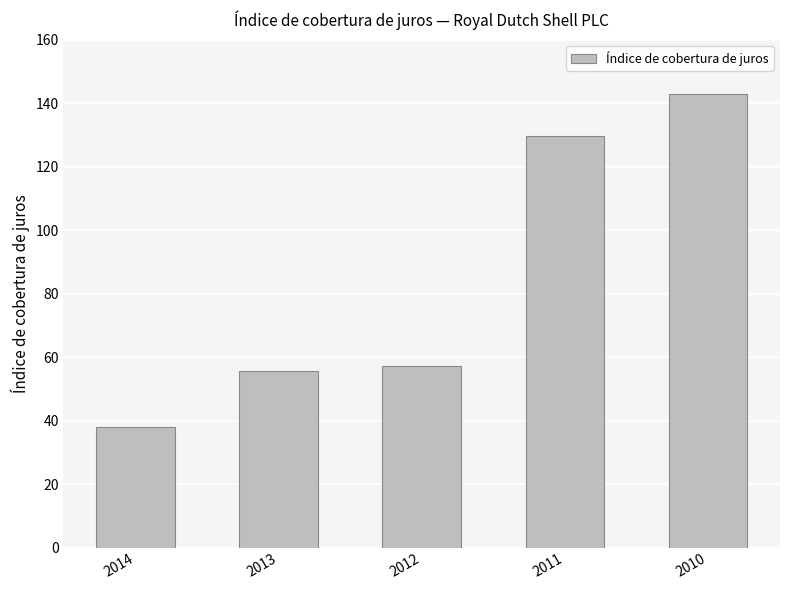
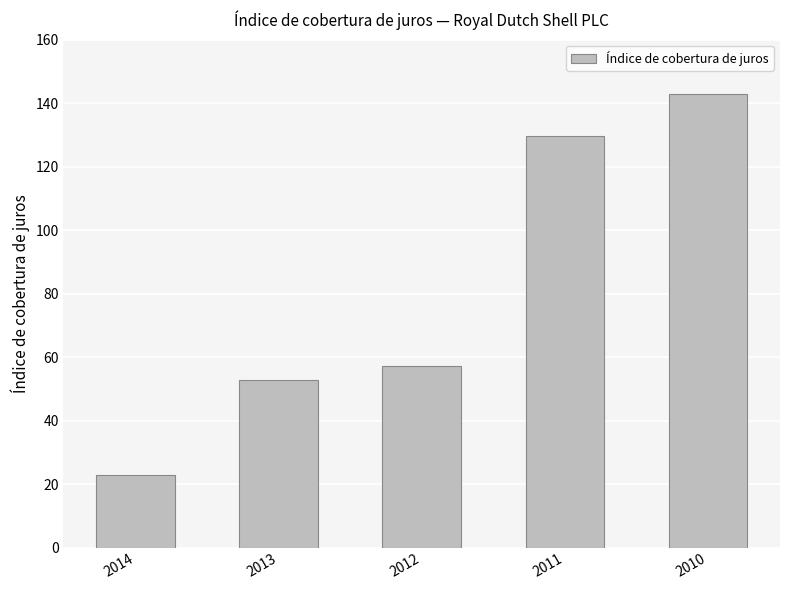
2014: 38 -> 23
2013: 55 -> 53
